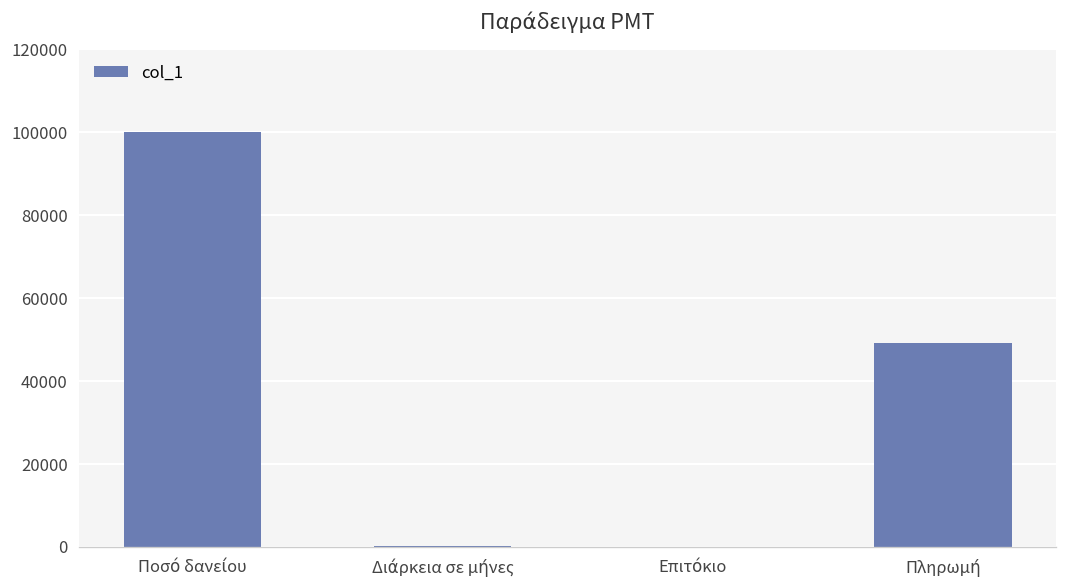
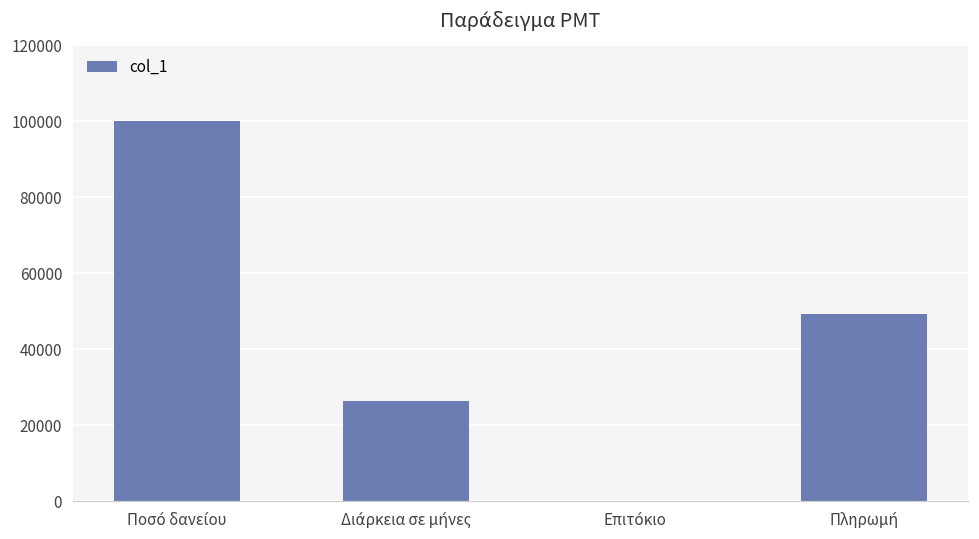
Διάρκεια σε μήνες: 0 -> 26000
